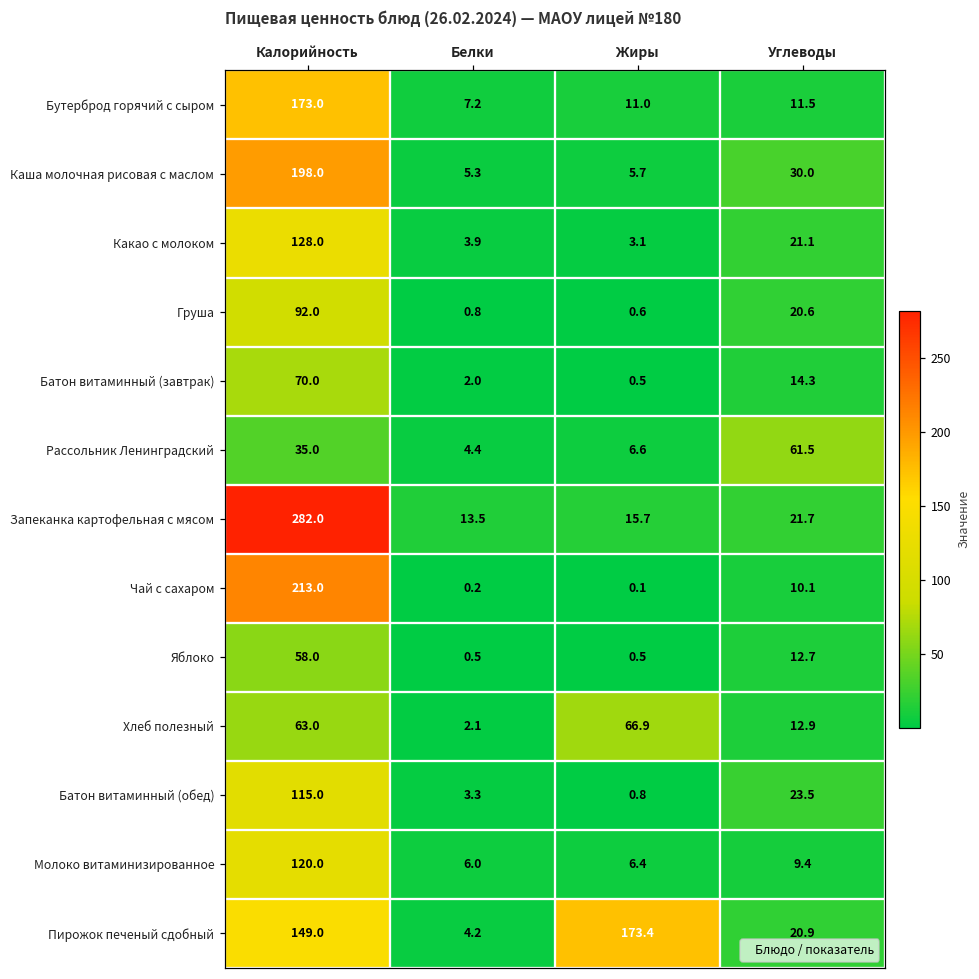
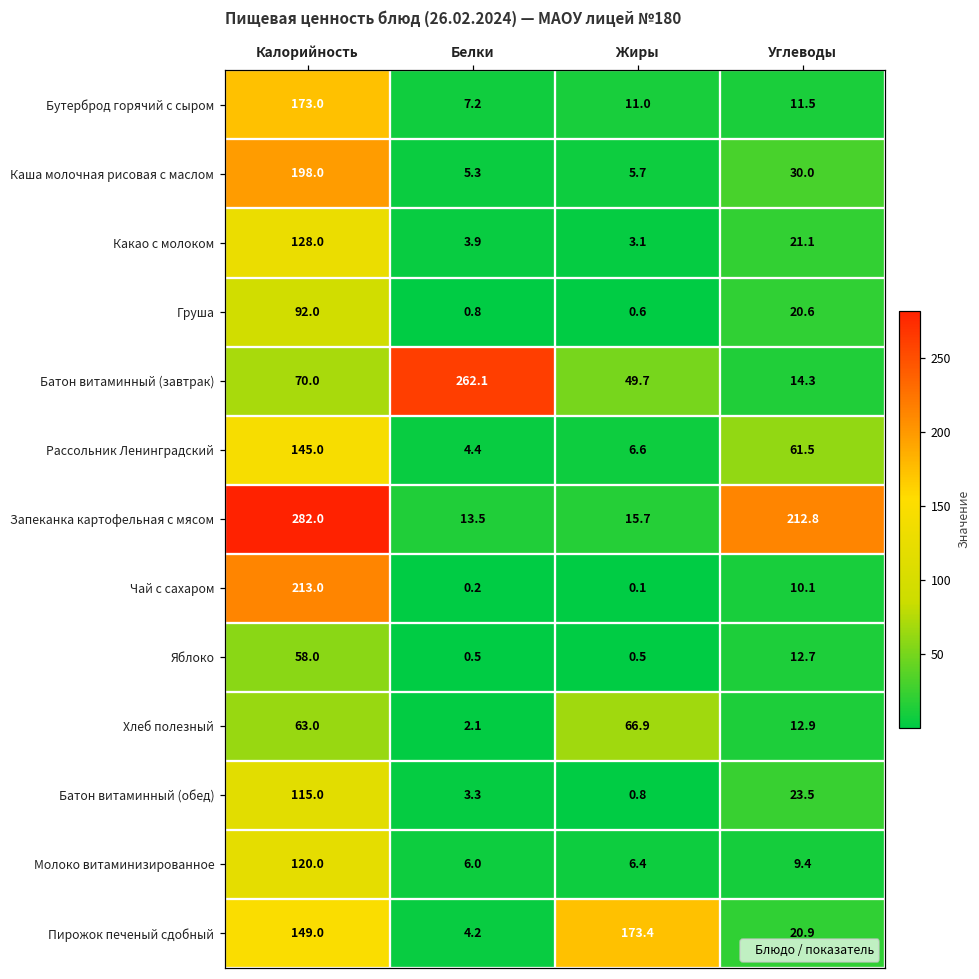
Батон витаминный (завтрак), Белки: 2.0 -> 262.1
Батон витаминный (завтрак), Жиры: 0.5 -> 49.7
Рассольник Ленинградский, Калорийность: 35.0 -> 145.0
Запеканка картофельная с мясом, Углеводы: 21.7 -> 212.8
